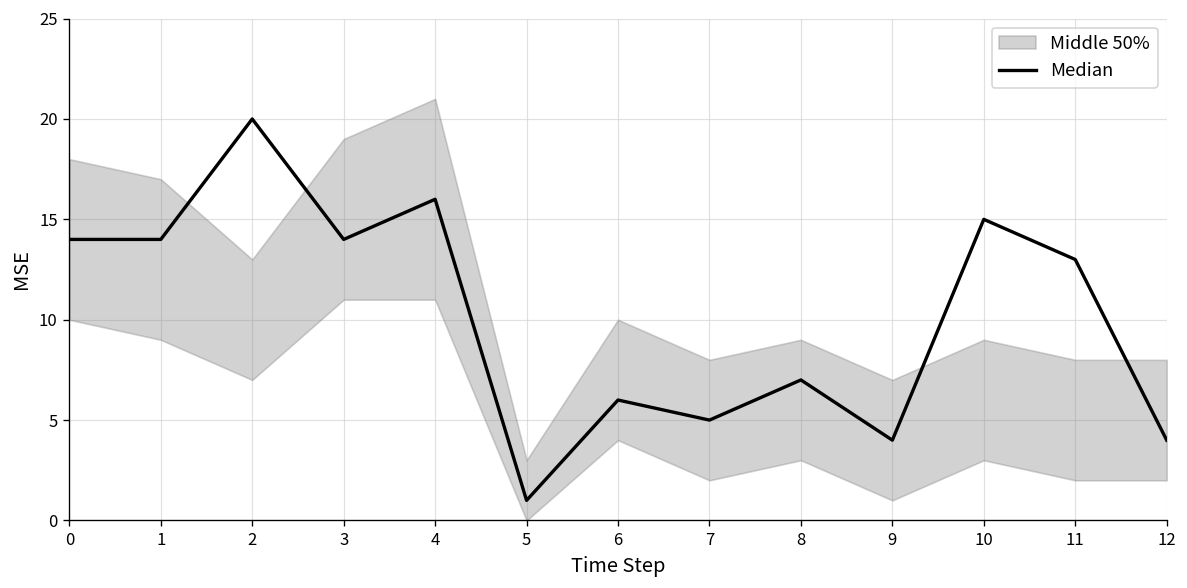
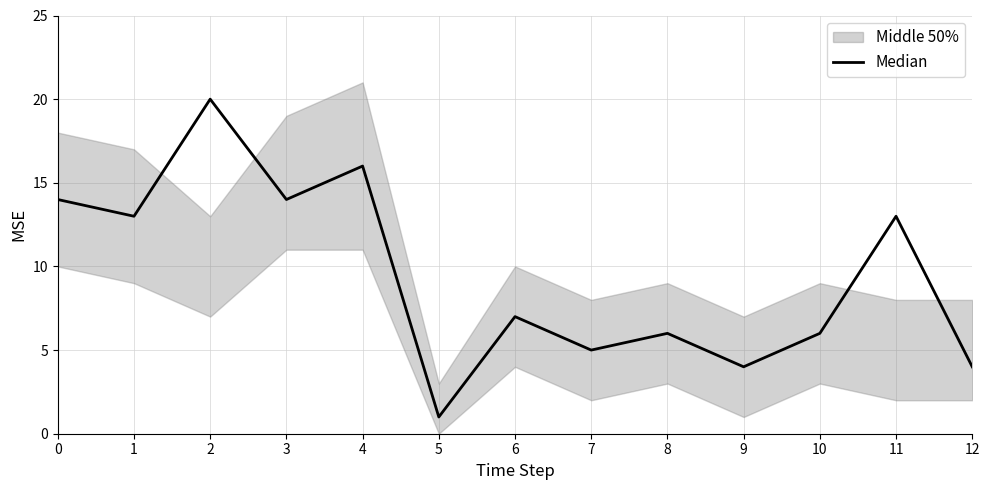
Median, 1: 14 -> 13
Median, 6: 6 -> 7
Median, 8: 7 -> 6
Median, 10: 15 -> 6
